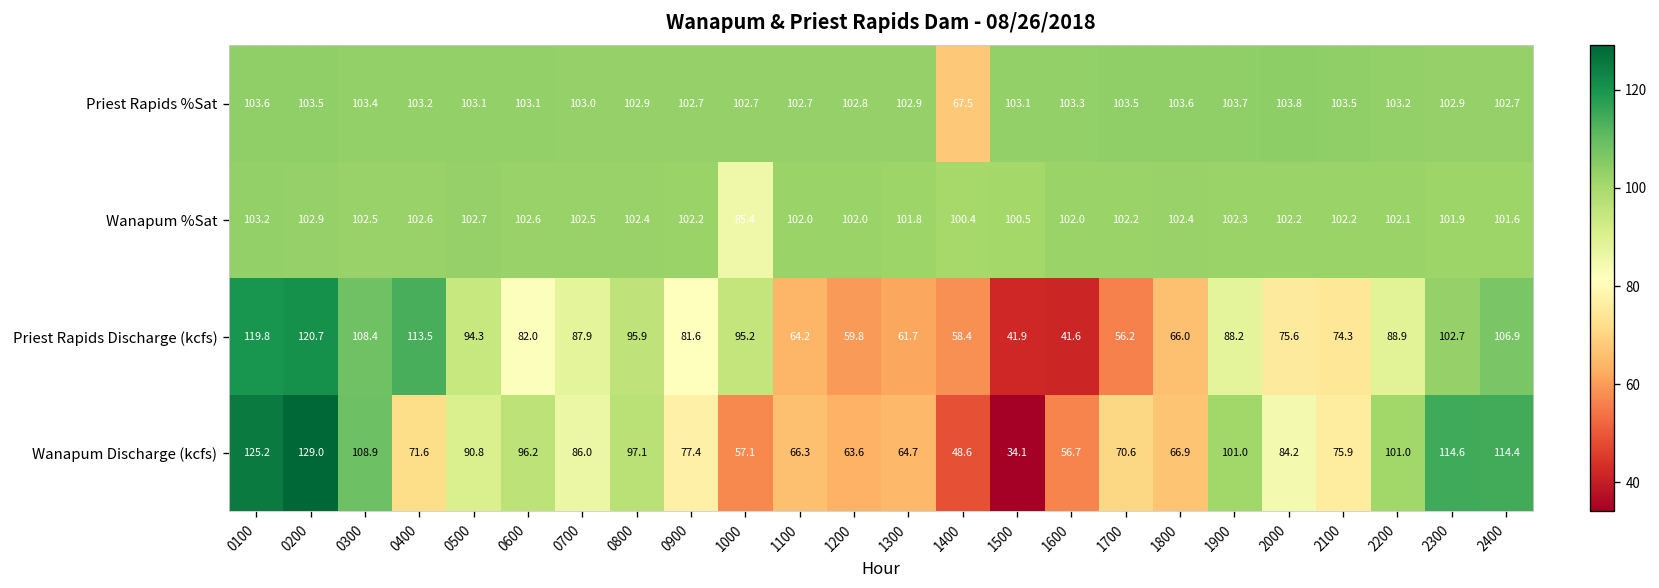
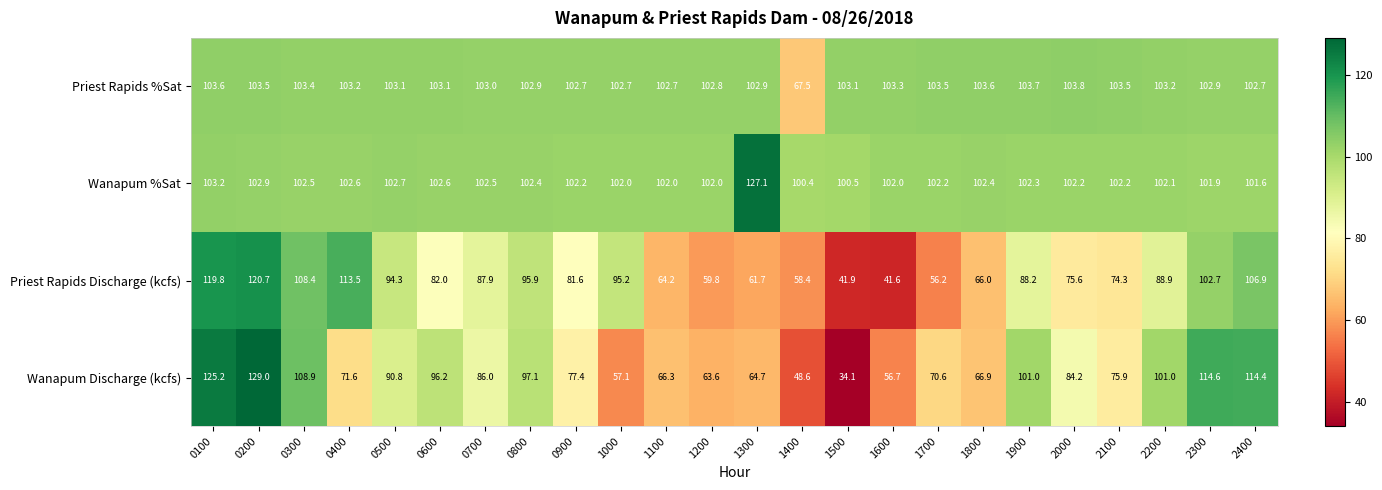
Wanapum %Sat, 1000: 85.4 -> 102.0
Wanapum %Sat, 1300: 101.8 -> 127.1
